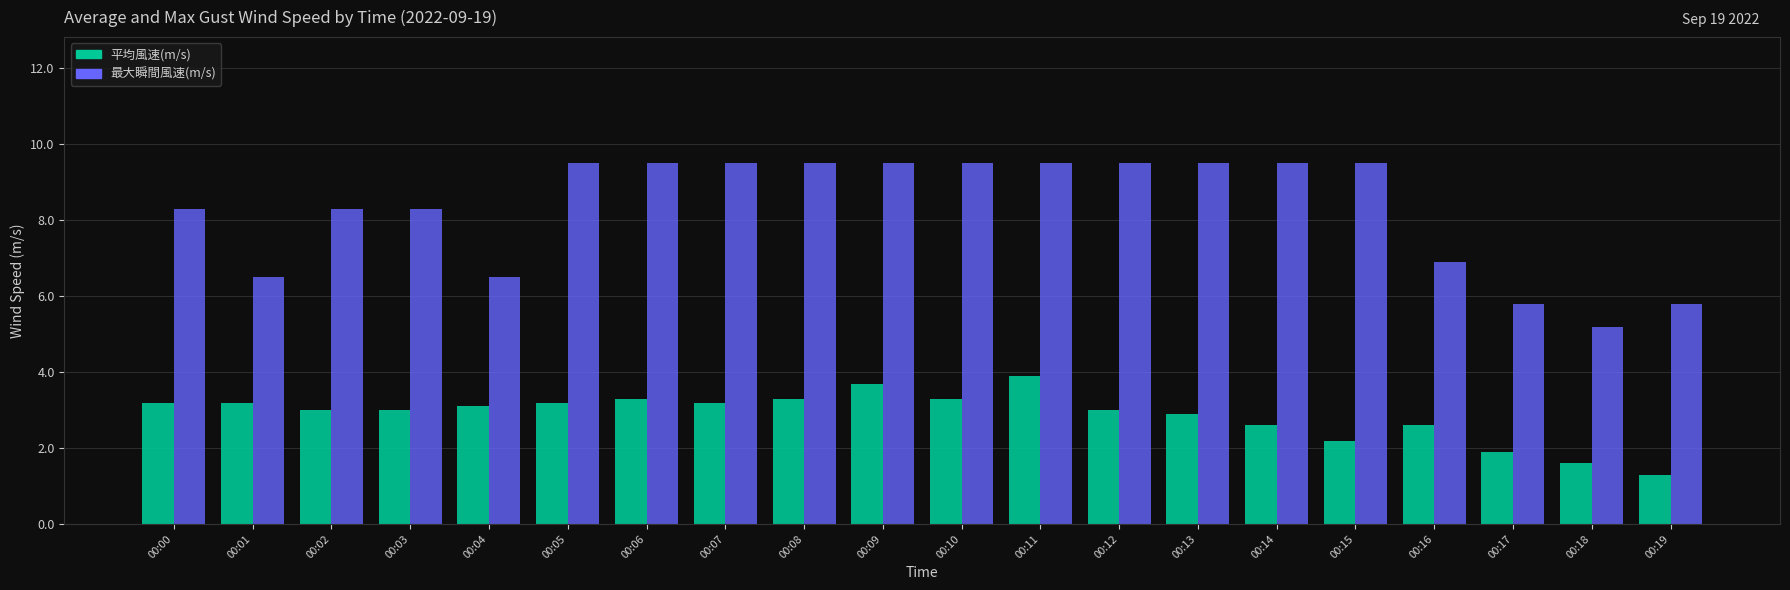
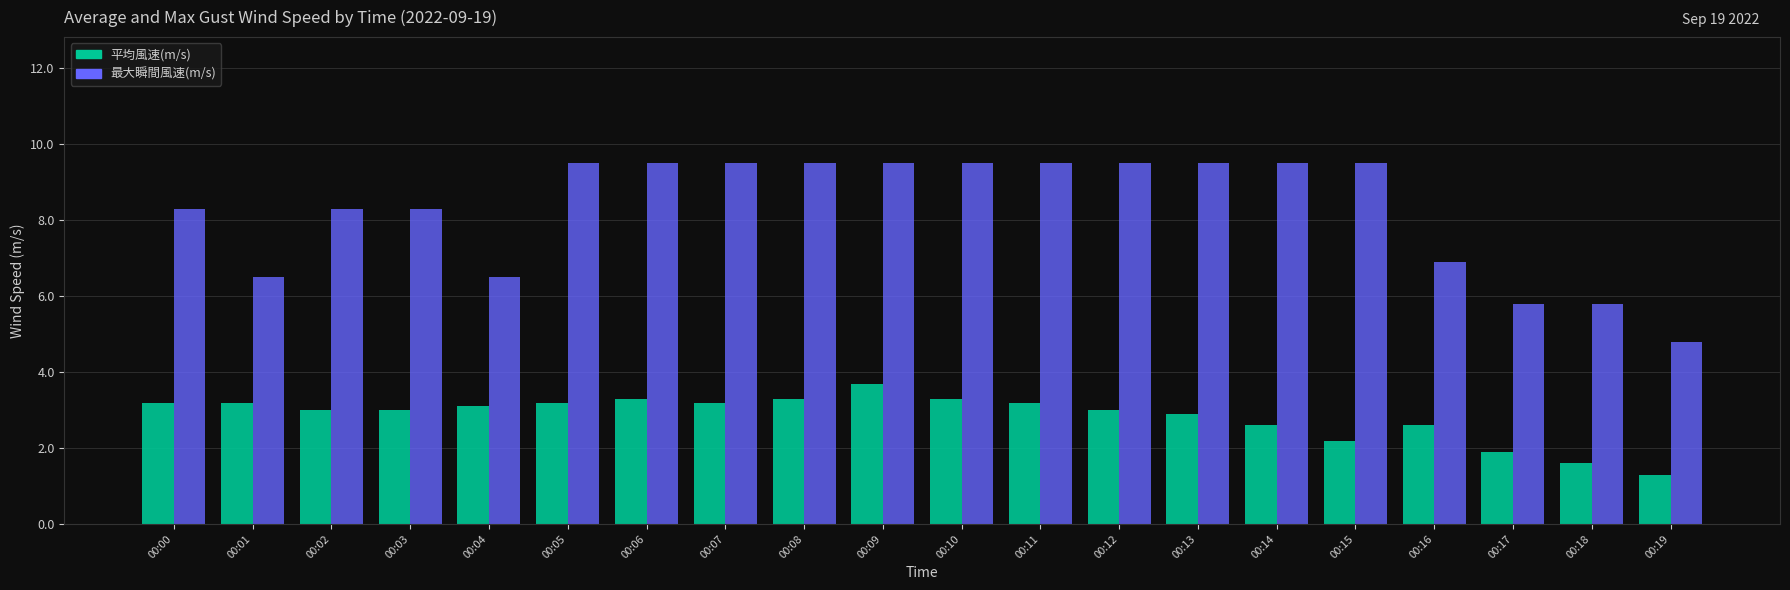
平均風速(m/s), 00:11: 3.9 -> 3.2
最大瞬間風速(m/s), 00:18: 5.2 -> 5.8
最大瞬間風速(m/s), 00:19: 5.8 -> 4.8
